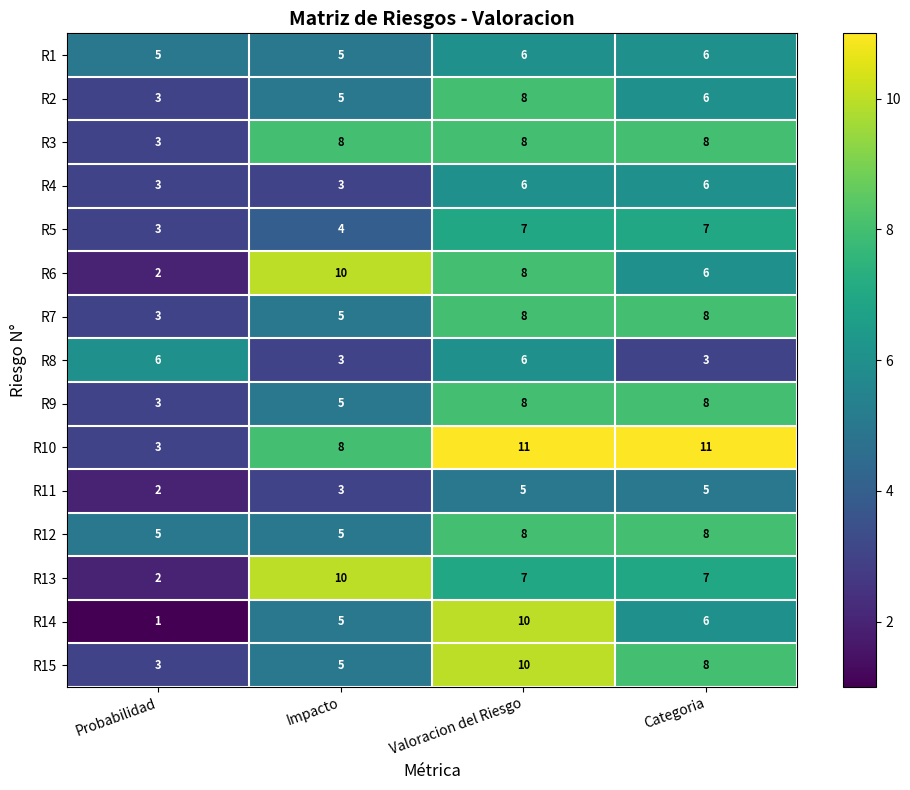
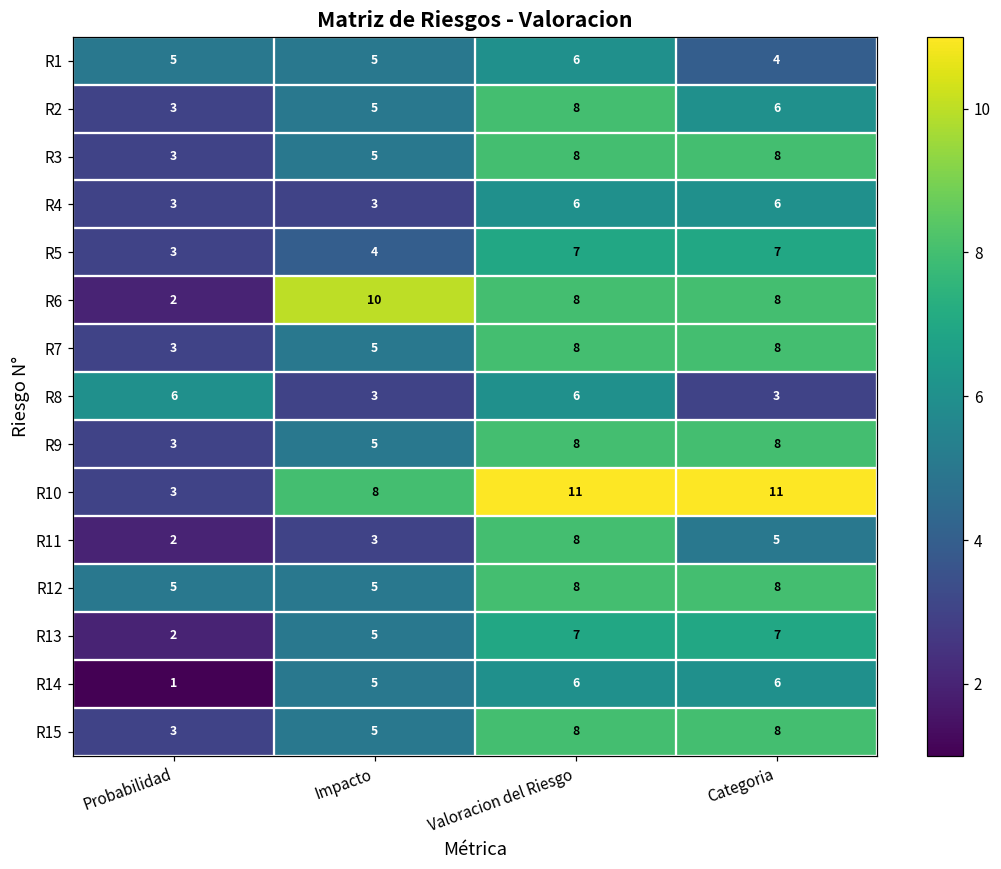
R1, Categoria: 6 -> 4
R3, Impacto: 8 -> 5
R6, Categoria: 6 -> 8
R11, Valoracion del Riesgo: 5 -> 8
R13, Impacto: 10 -> 5
R14, Valoracion del Riesgo: 10 -> 6
R15, Valoracion del Riesgo: 10 -> 8
